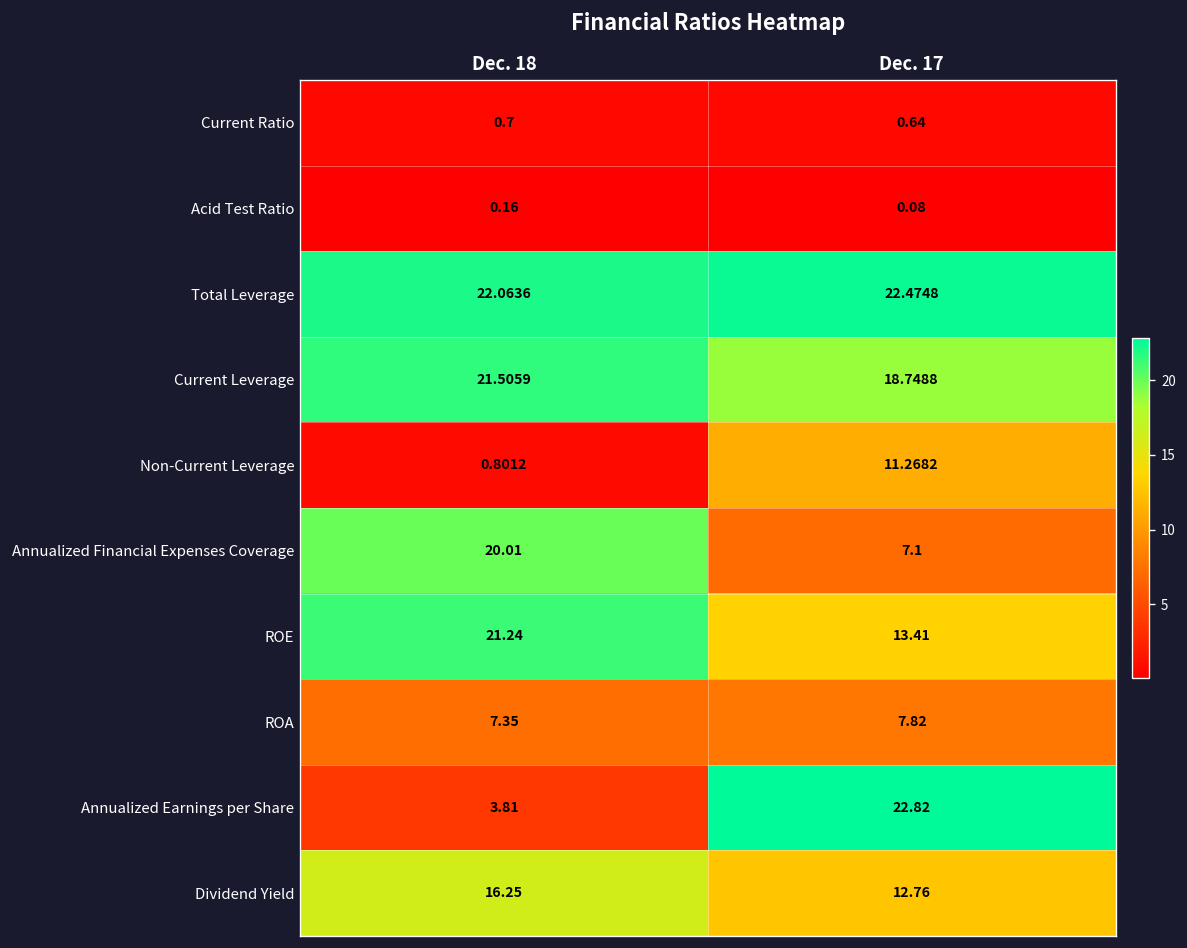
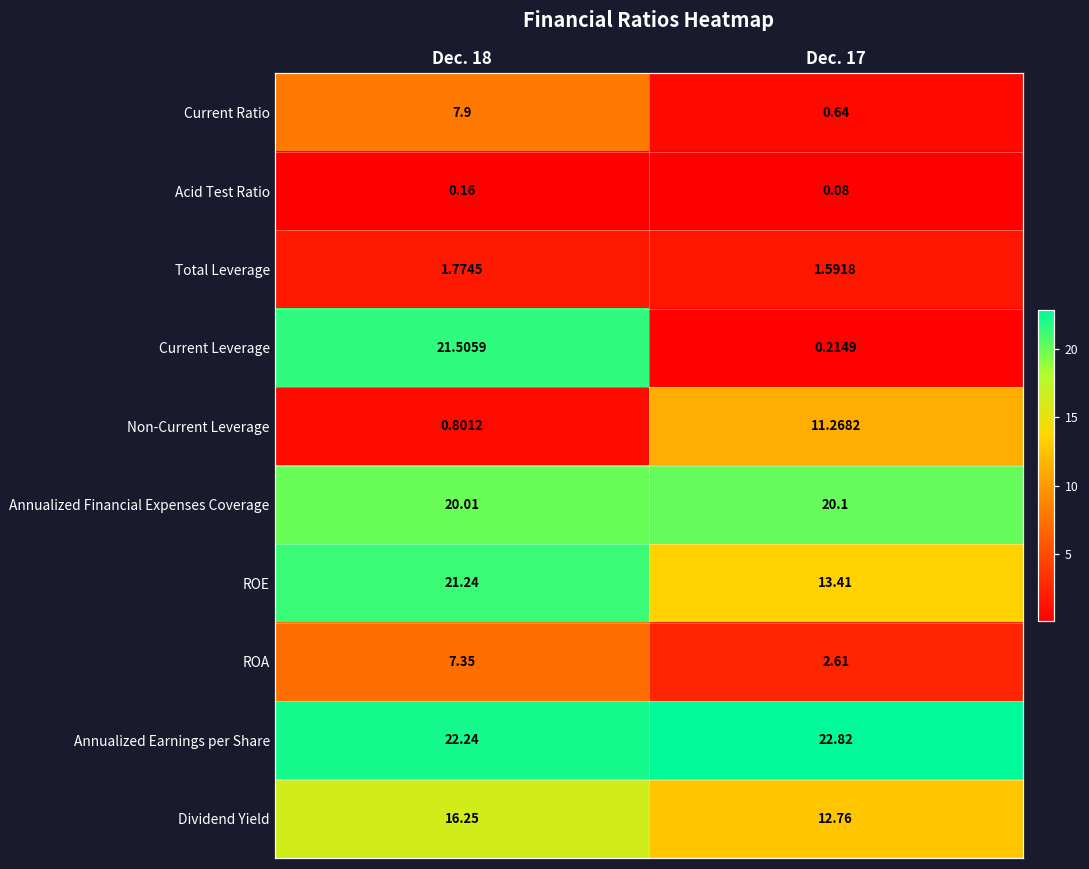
Current Ratio, Dec. 18: 0.7 -> 7.9
Total Leverage, Dec. 18: 22.0636 -> 1.7745
Total Leverage, Dec. 17: 22.4748 -> 1.5918
Current Leverage, Dec. 17: 18.7488 -> 0.2149
Annualized Financial Expenses Coverage, Dec. 17: 7.1 -> 20.1
ROA, Dec. 17: 7.82 -> 2.61
Annualized Earnings per Share, Dec. 18: 3.81 -> 22.24
